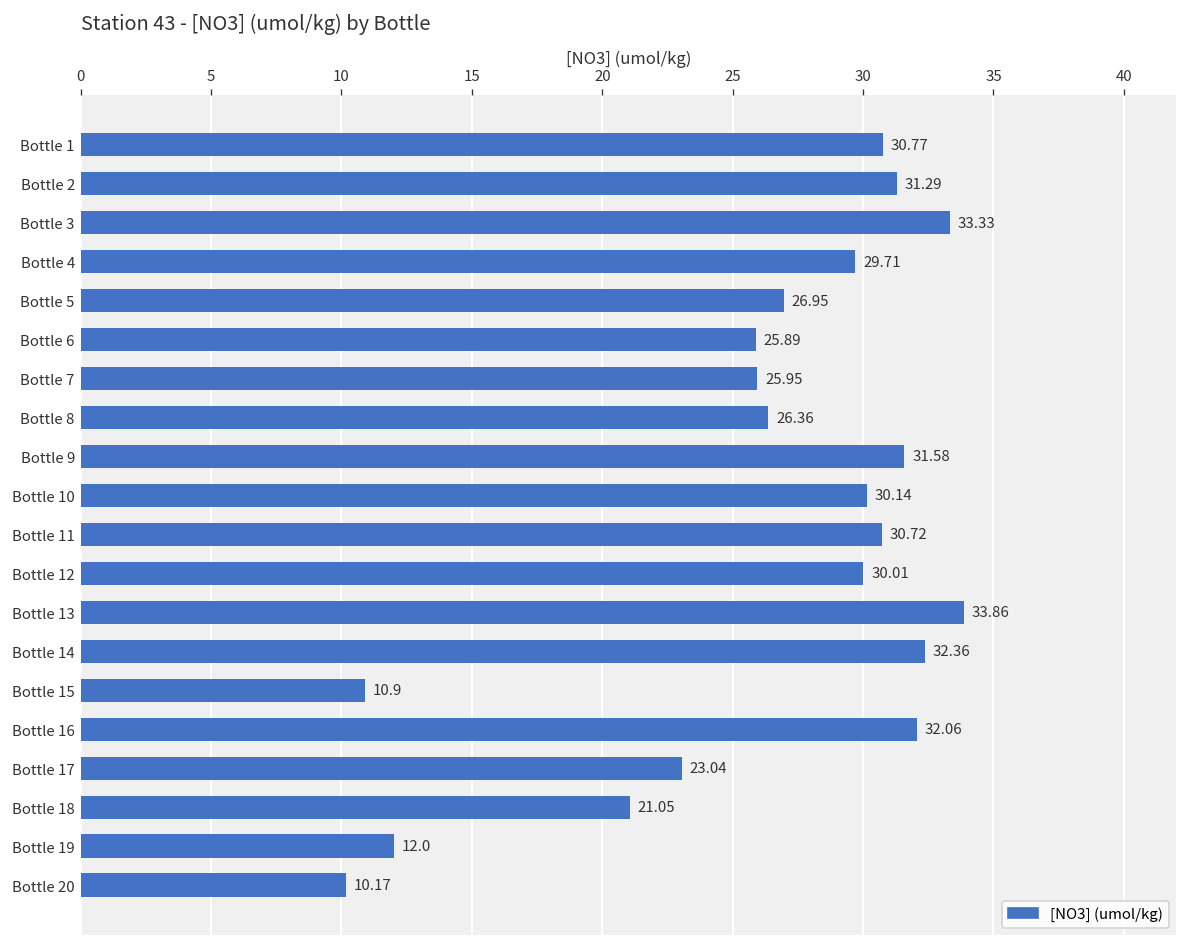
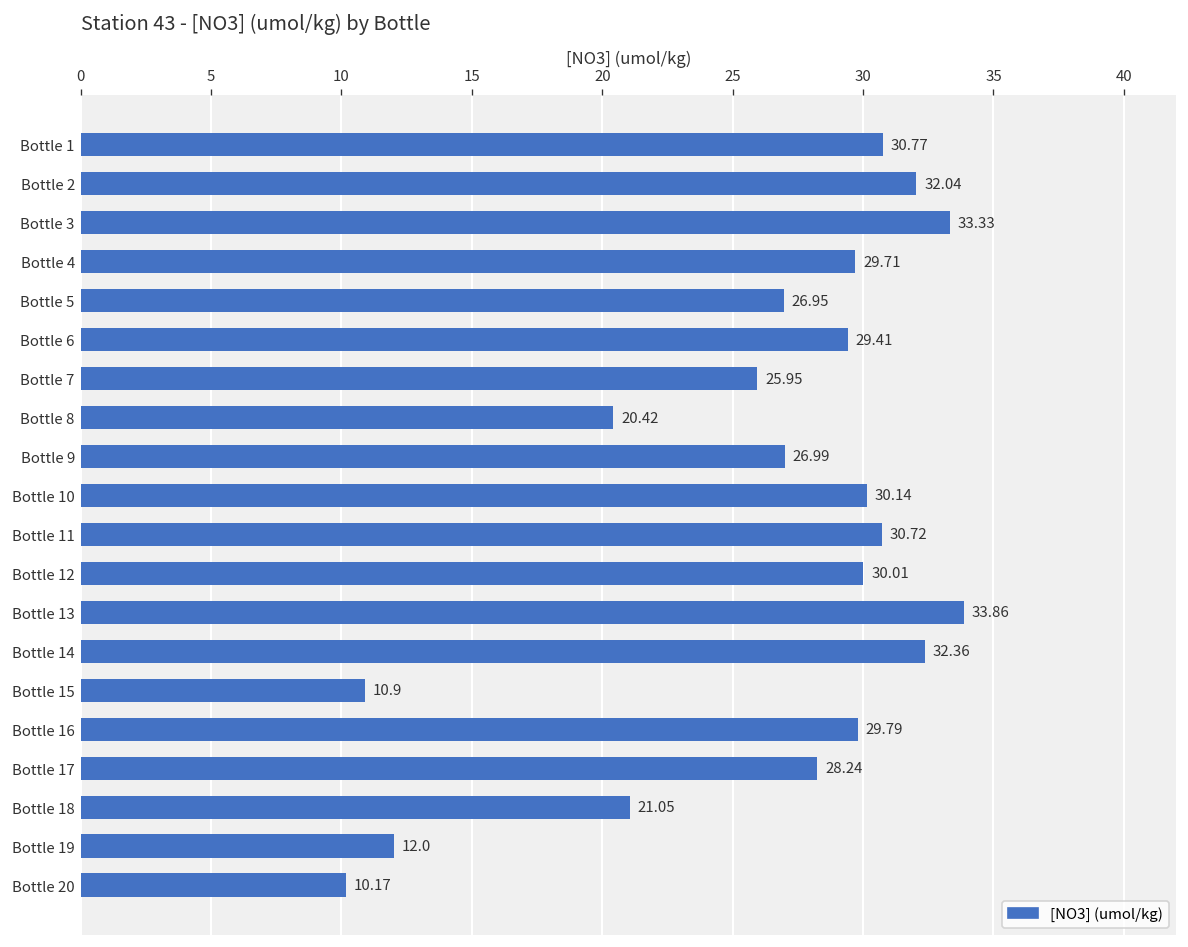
Bottle 2: 31.29 -> 32.04
Bottle 6: 25.89 -> 29.41
Bottle 8: 26.36 -> 20.42
Bottle 9: 31.58 -> 26.99
Bottle 16: 32.06 -> 29.79
Bottle 17: 23.04 -> 28.24
